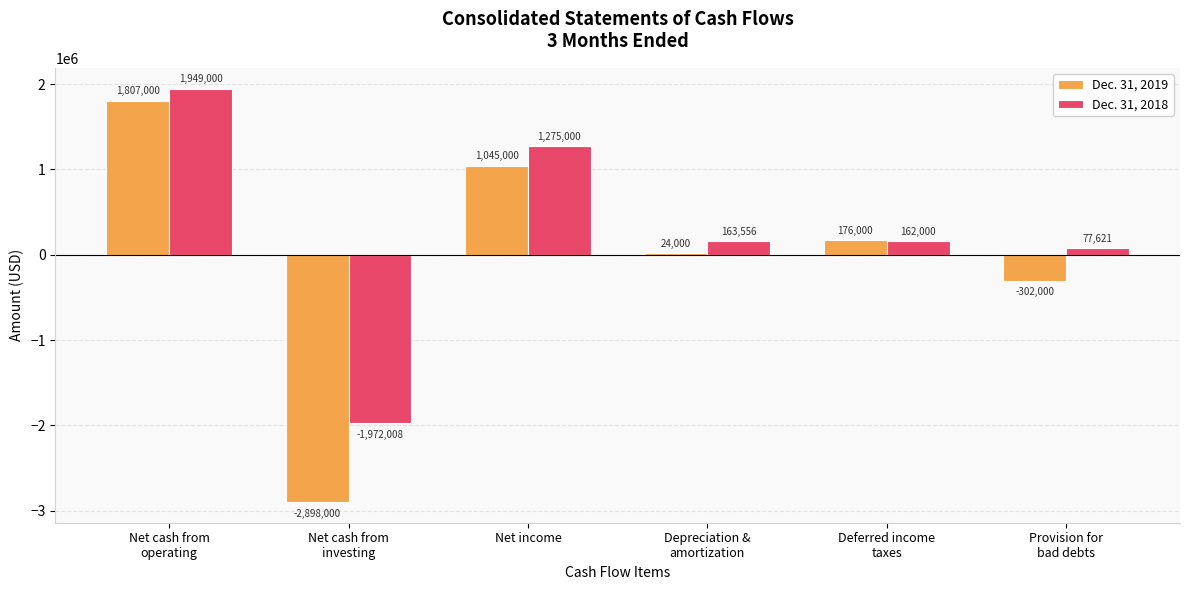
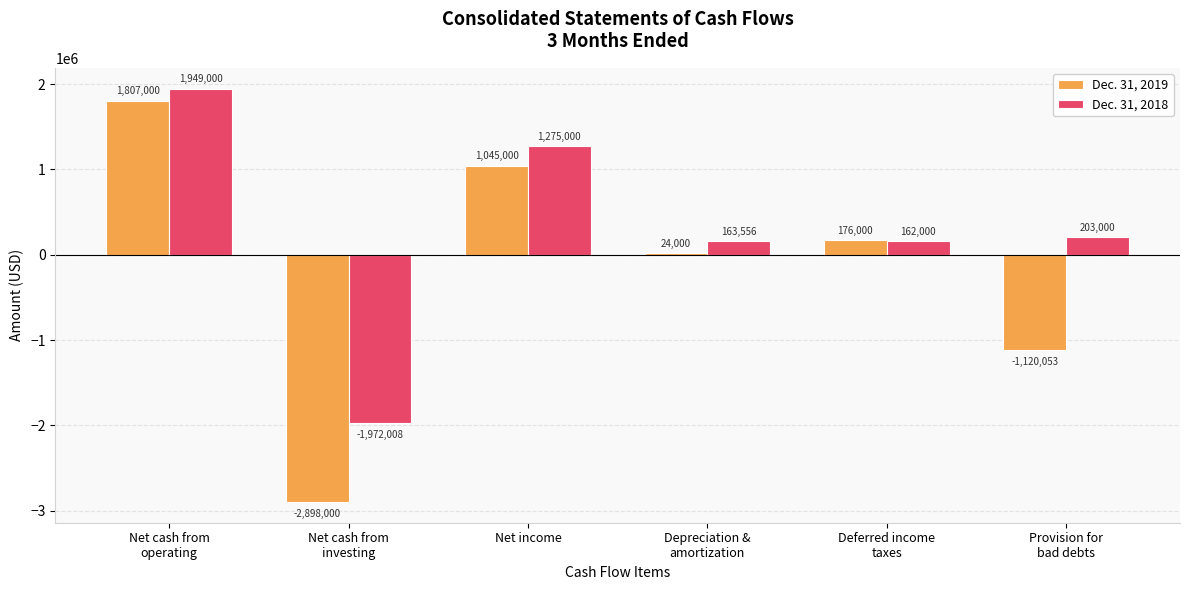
Dec. 31, 2019, Provision for bad debts: -302,000 -> -1,120,053
Dec. 31, 2018, Provision for bad debts: 77,621 -> 203,000
